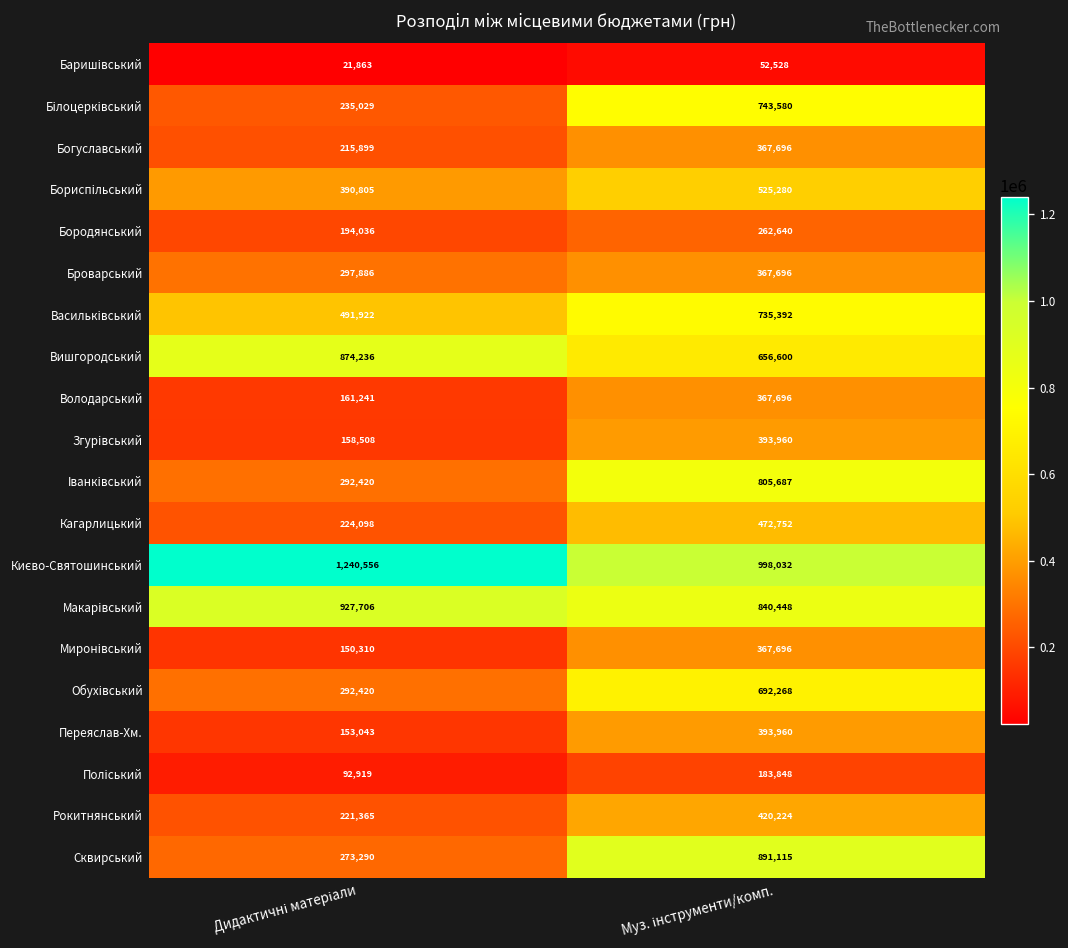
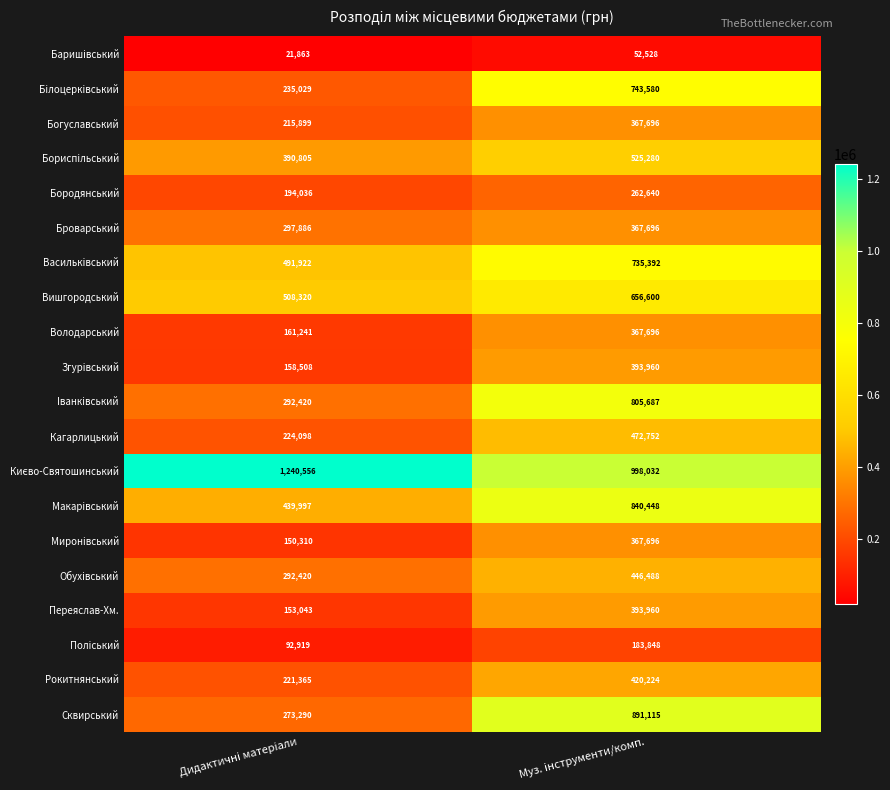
Вишгородський, Дидактичні матеріали: 874,236 -> 508,320
Макарівський, Дидактичні матеріали: 927,706 -> 439,997
Обухівський, Муз. інструменти/комп.: 692,268 -> 446,488
